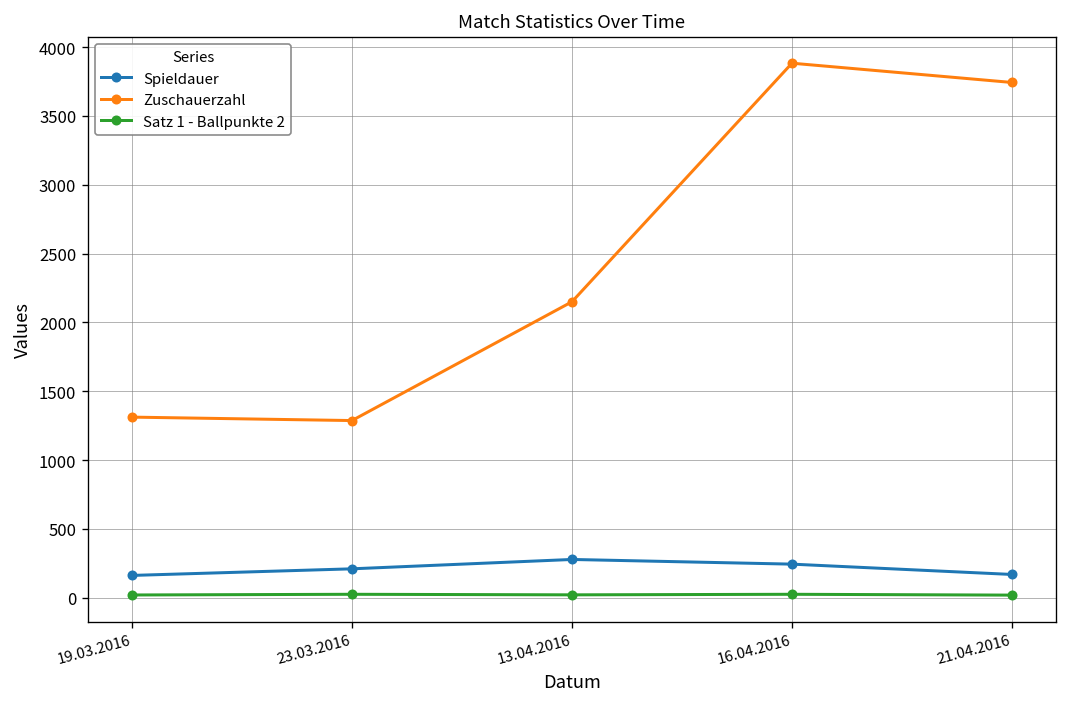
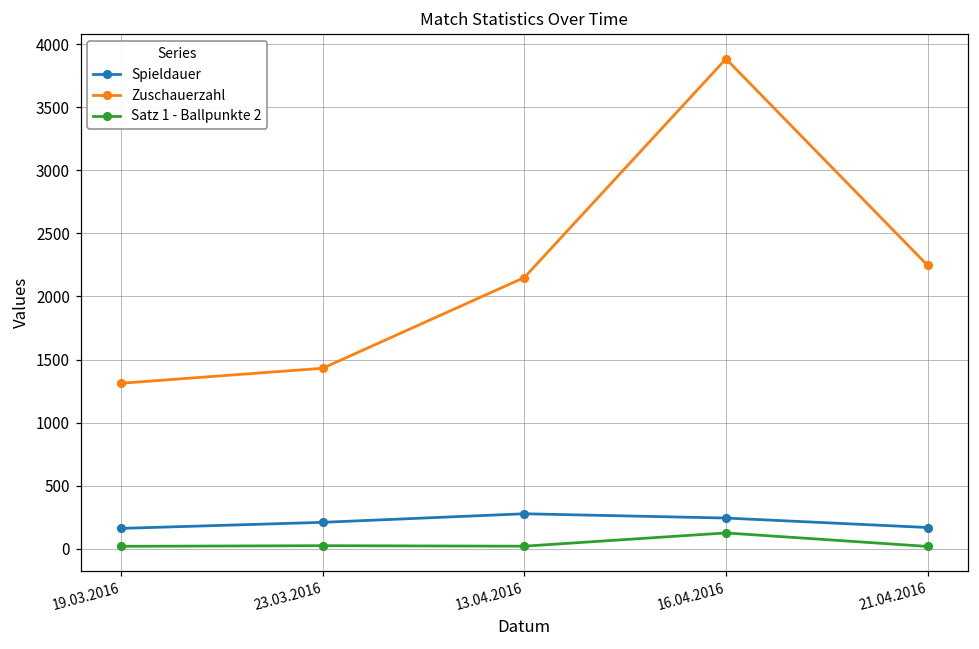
Zuschauerzahl, 23.03.2016: 1290 -> 1430
Satz 1 - Ballpunkte 2, 16.04.2016: 30 -> 130
Zuschauerzahl, 21.04.2016: 3740 -> 2250
